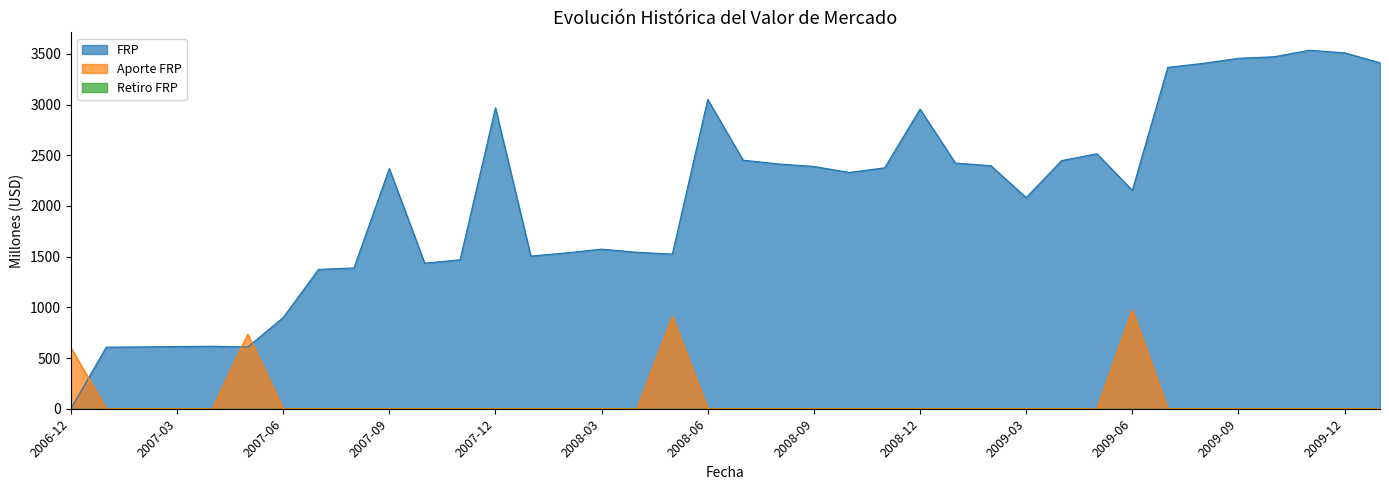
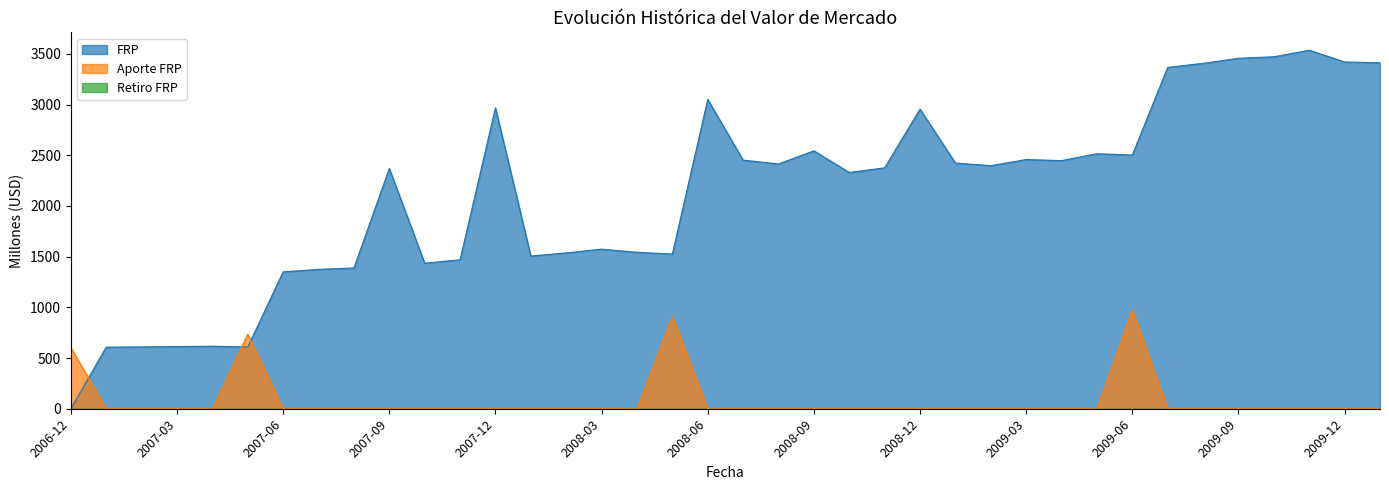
FRP, 2007-06: 900 -> 1350
FRP, 2008-09: 2390 -> 2540
FRP, 2009-03: 2080 -> 2460
FRP, 2009-06: 2150 -> 2500
FRP, 2009-12: 3510 -> 3420
